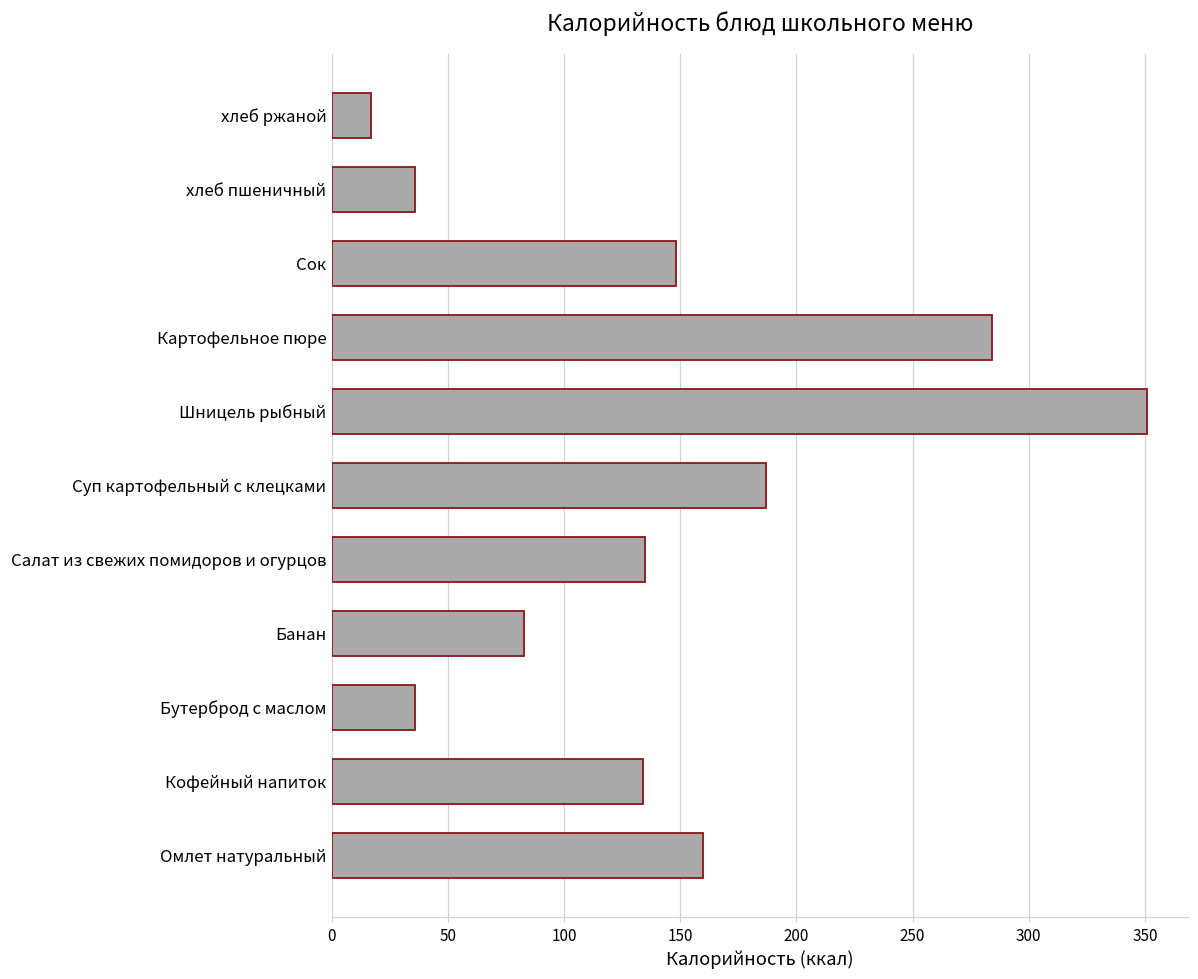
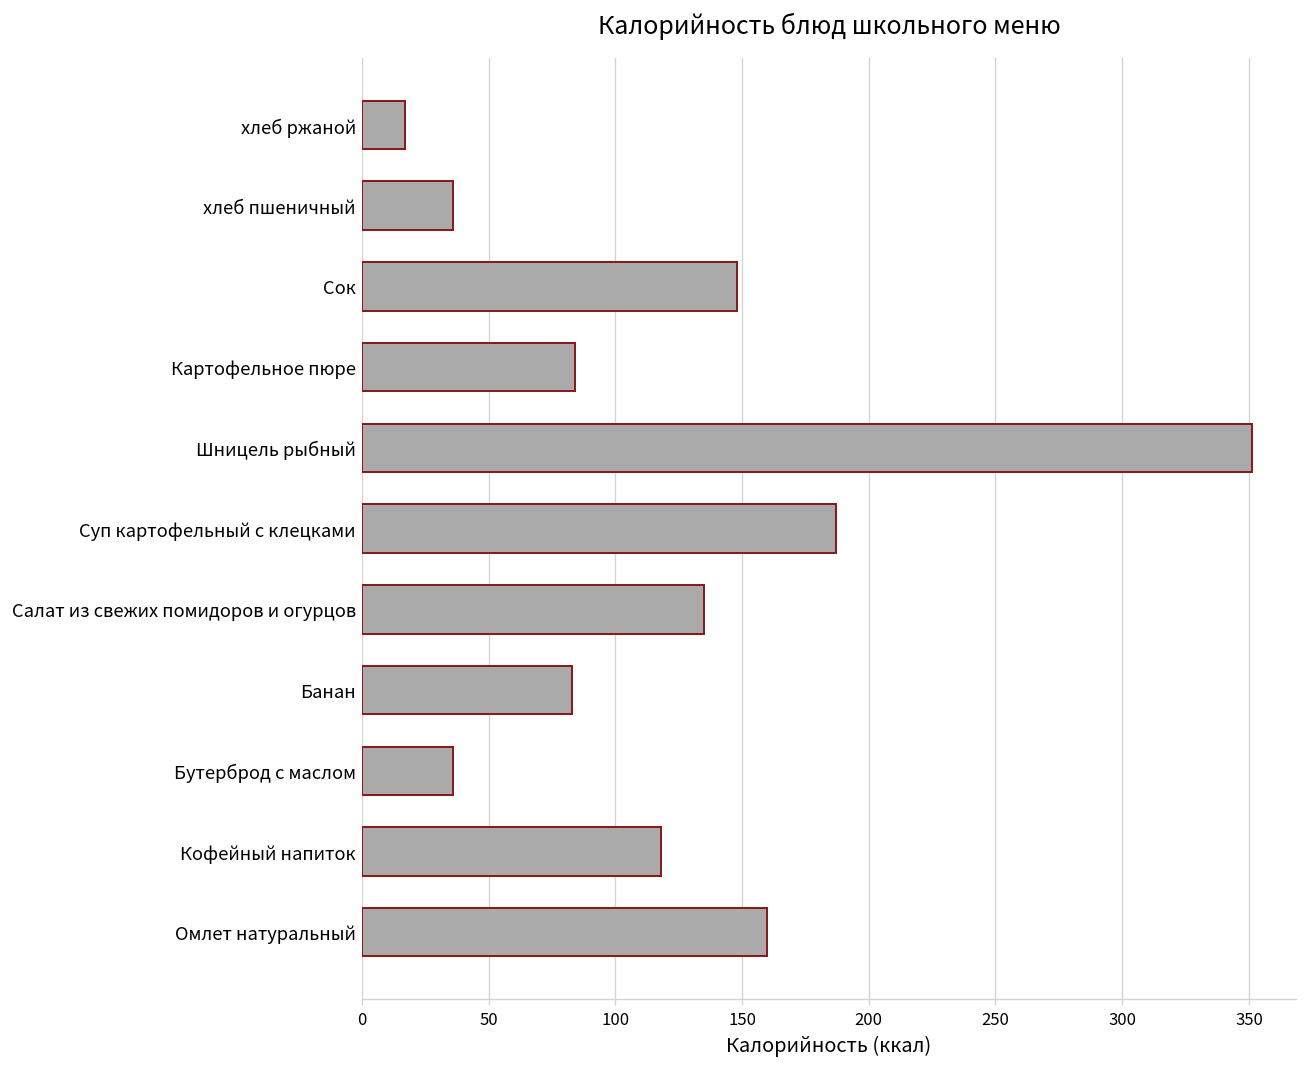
Картофельное пюре: 284 -> 84
Кофейный напиток: 134 -> 118
